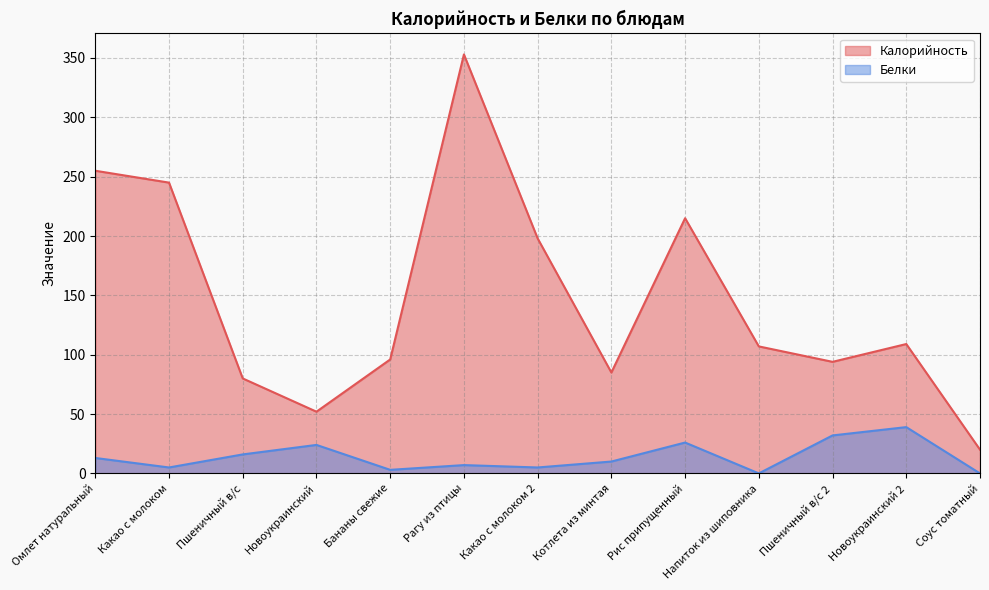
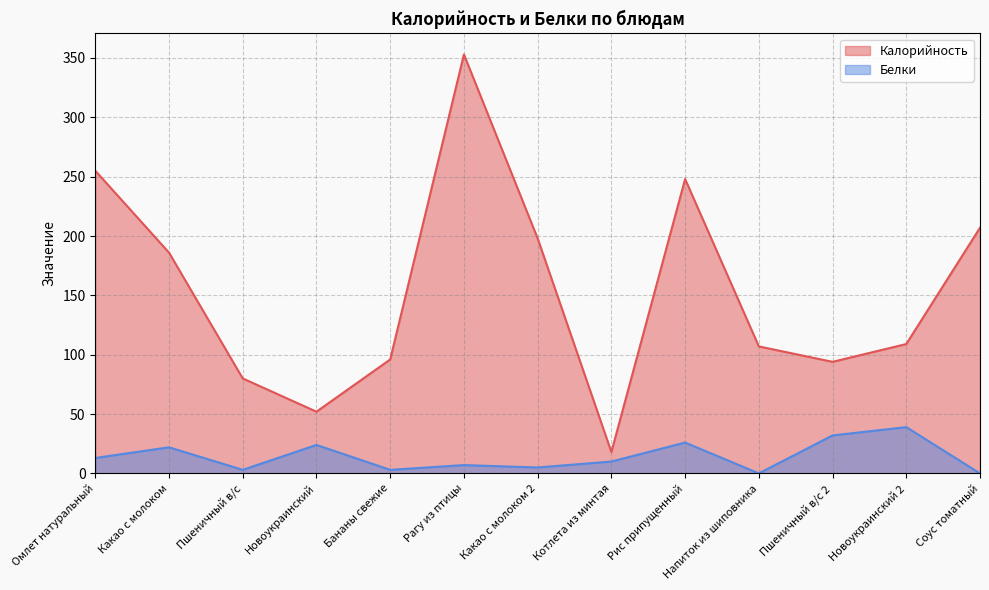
Калорийность, Какао с молоком: 245 -> 186
Белки, Какао с молоком: 5 -> 22
Белки, Пшеничный в/с: 16 -> 3
Калорийность, Котлета из минтая: 85 -> 18
Калорийность, Рис припущенный: 215 -> 248
Калорийность, Соус томатный: 20 -> 207
